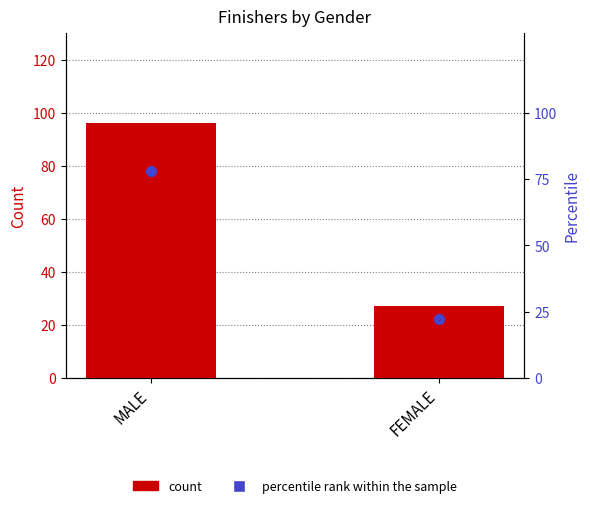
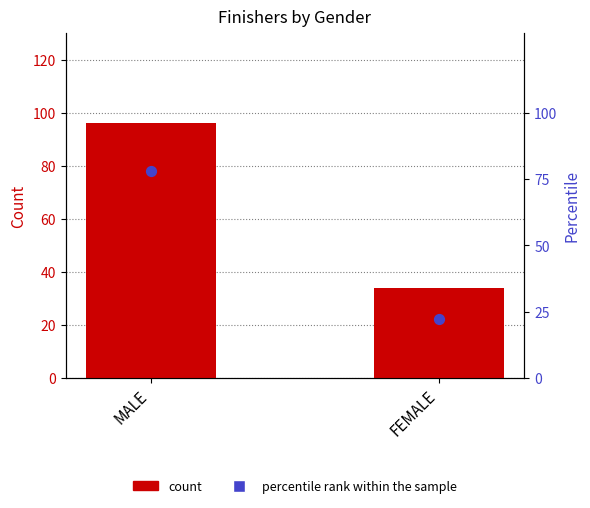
count, FEMALE: 27 -> 34
